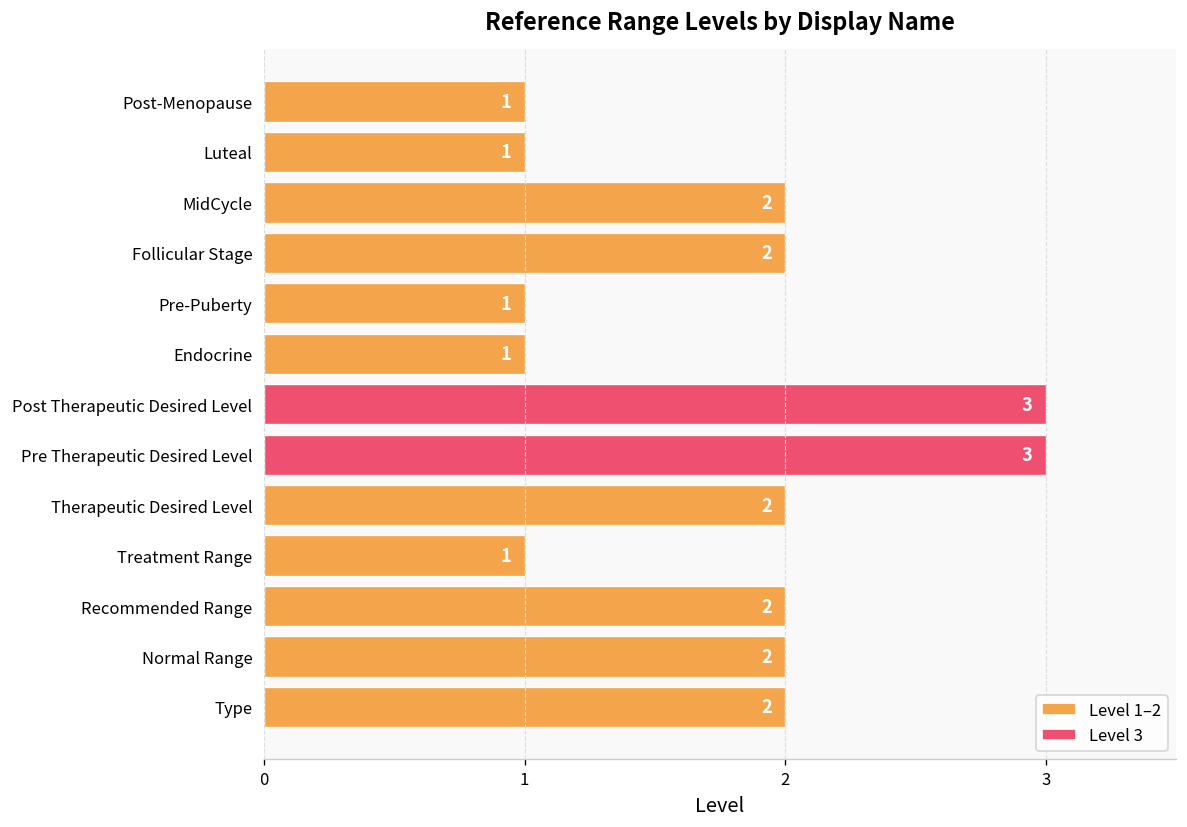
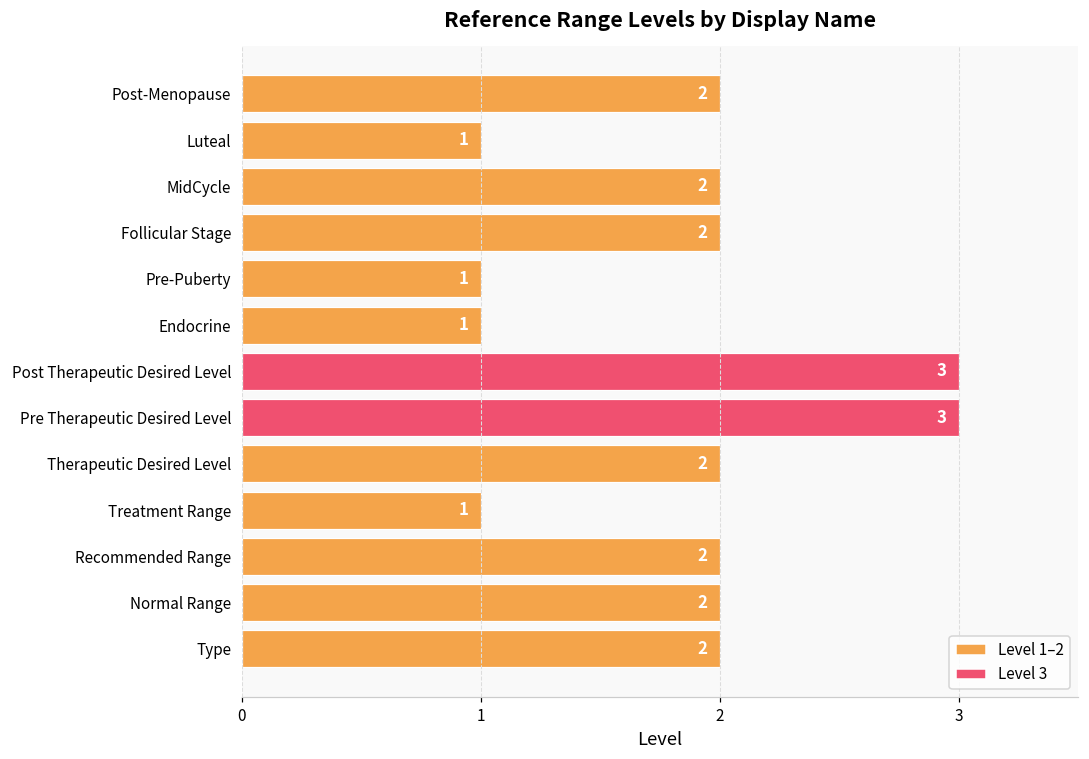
Post-Menopause: 1 -> 2
